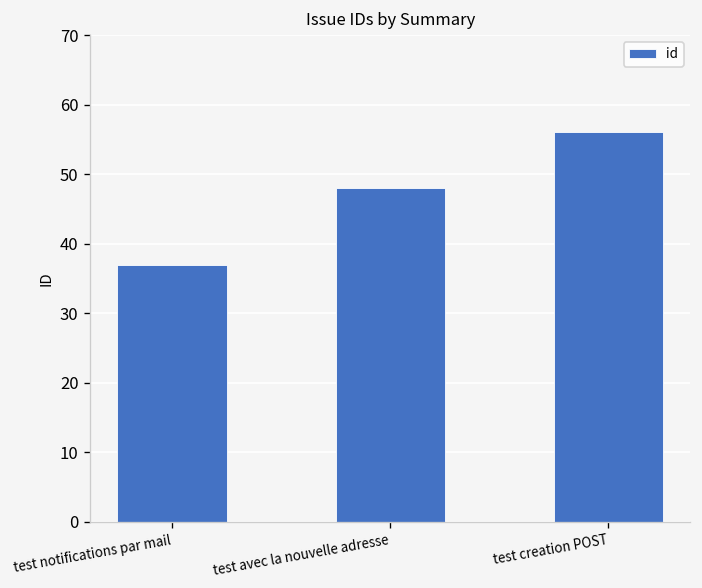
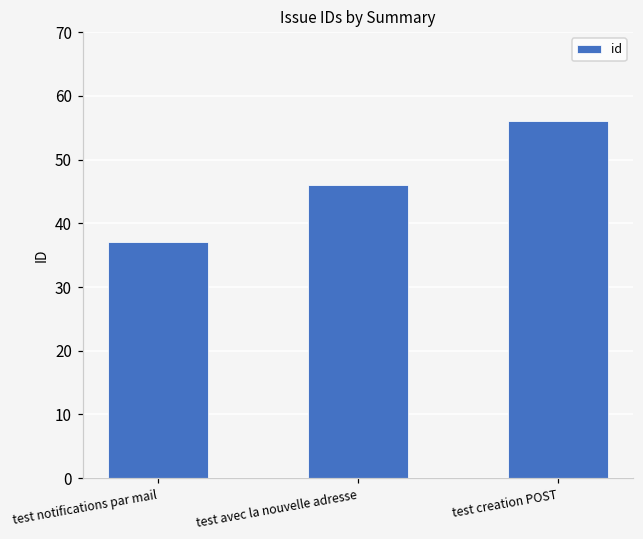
test avec la nouvelle adresse: 48 -> 46
